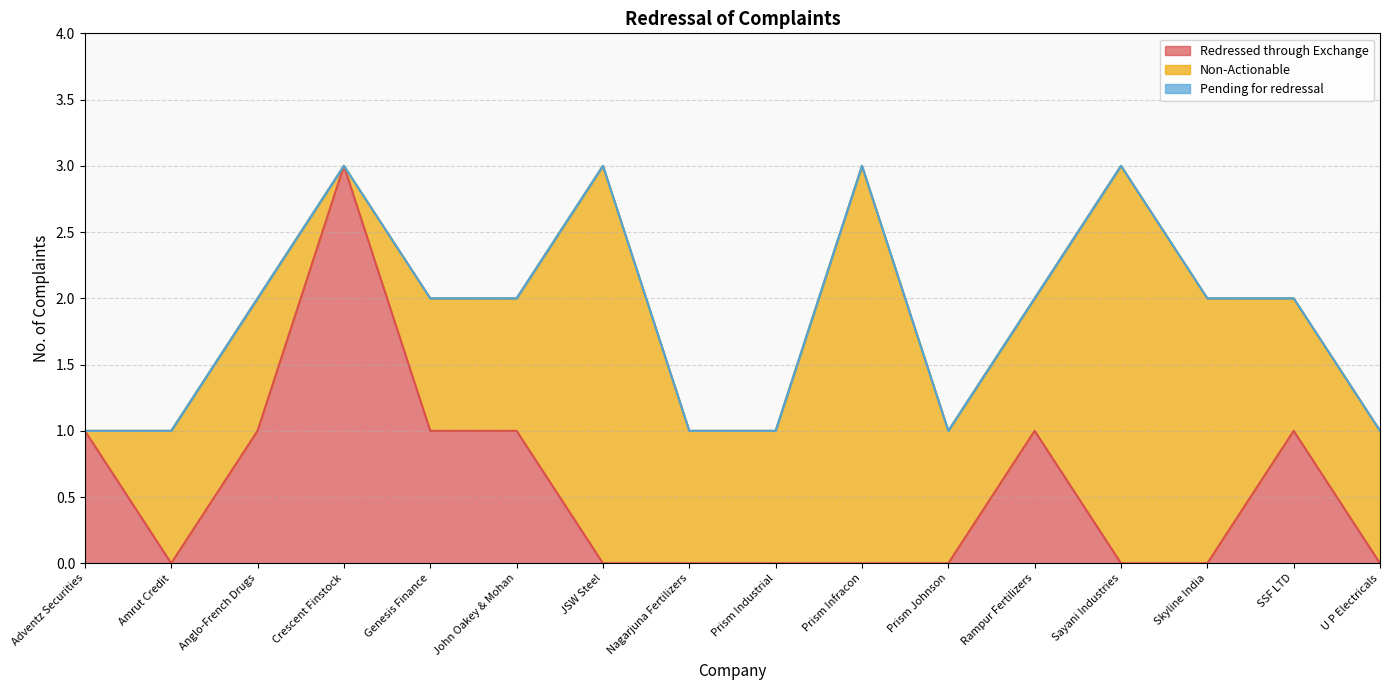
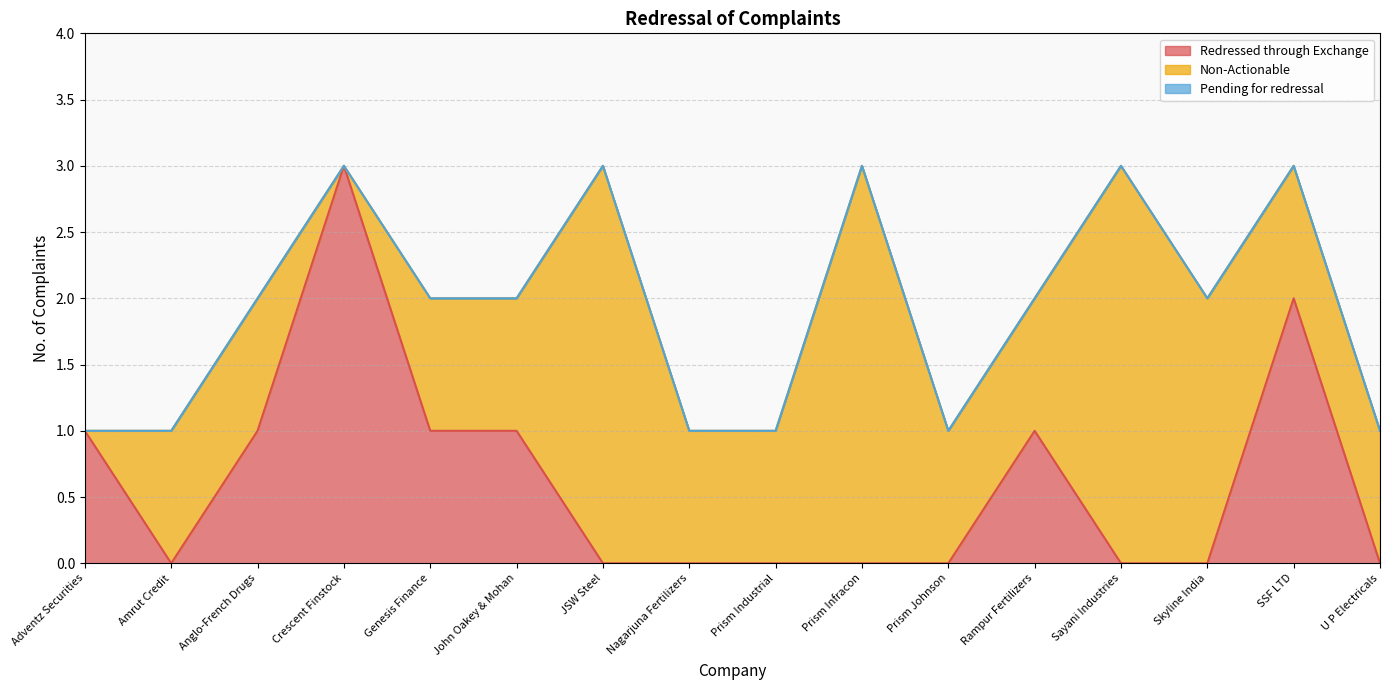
Redressed through Exchange, SSF LTD: 1 -> 2
